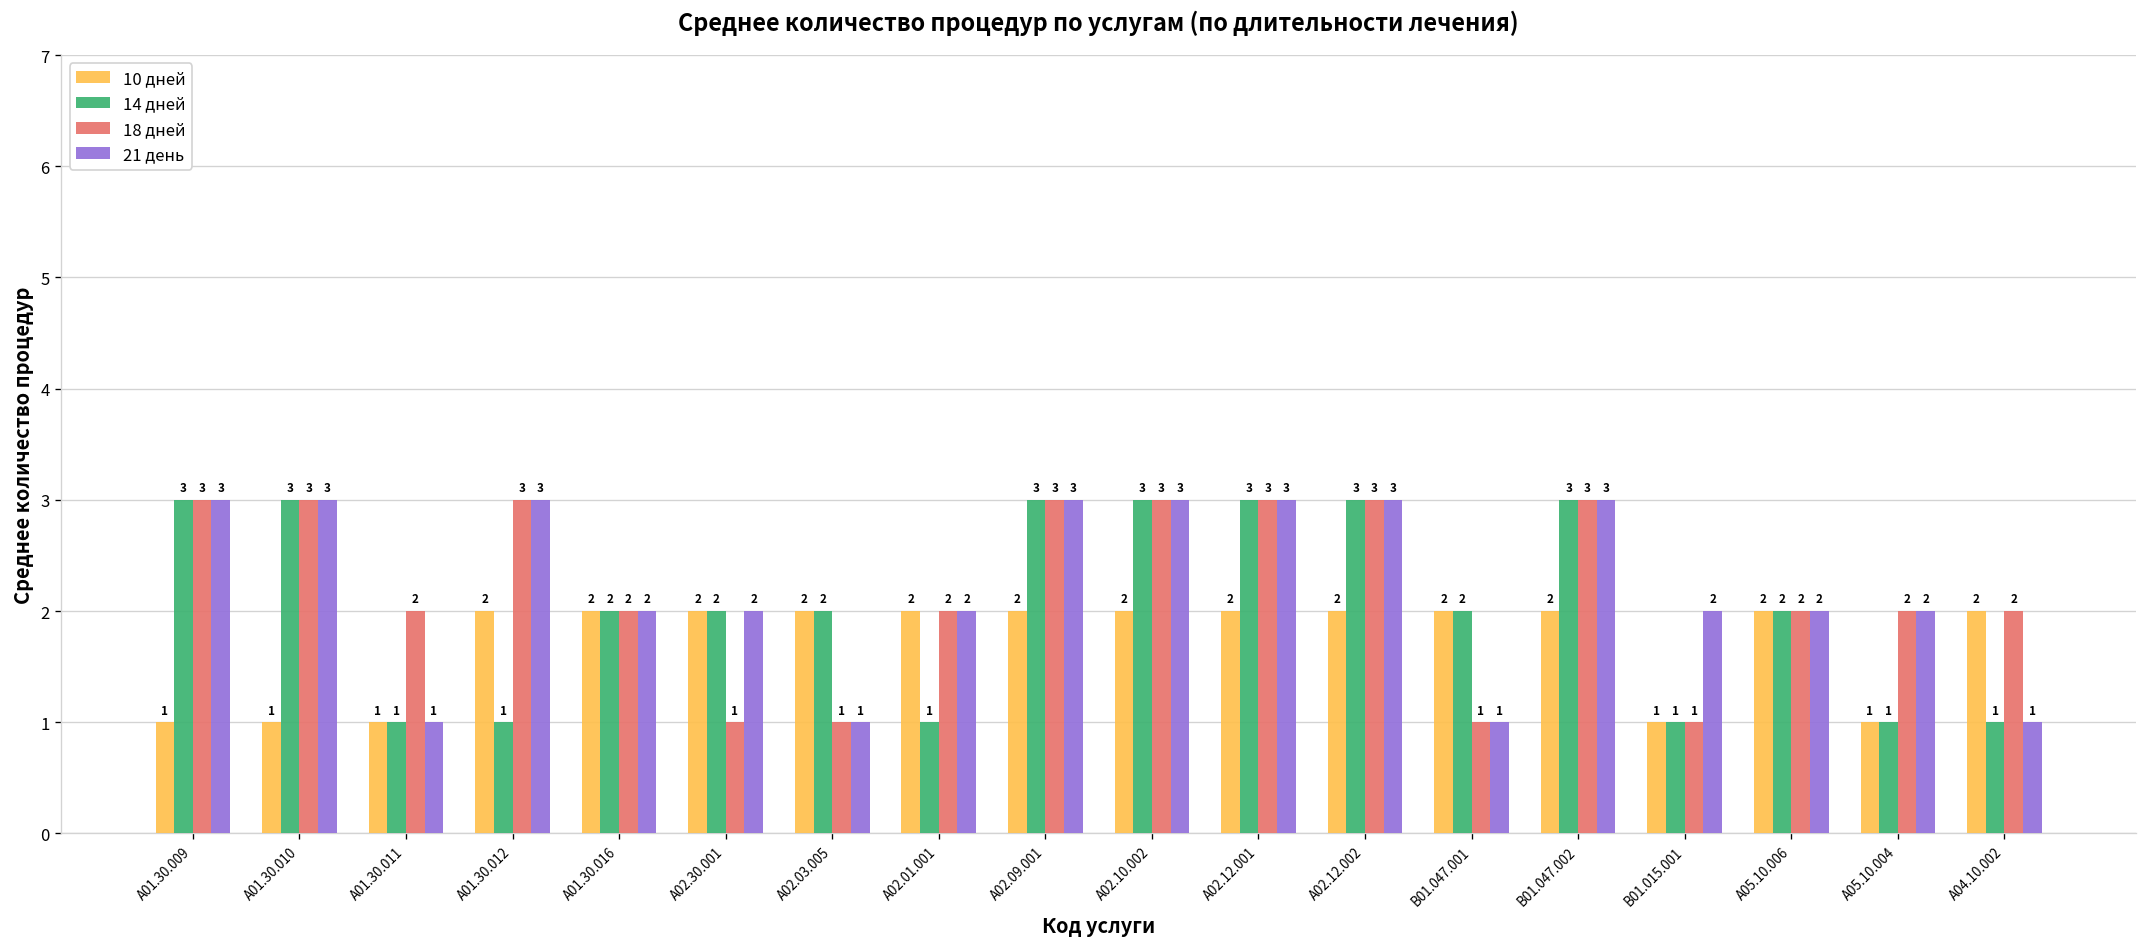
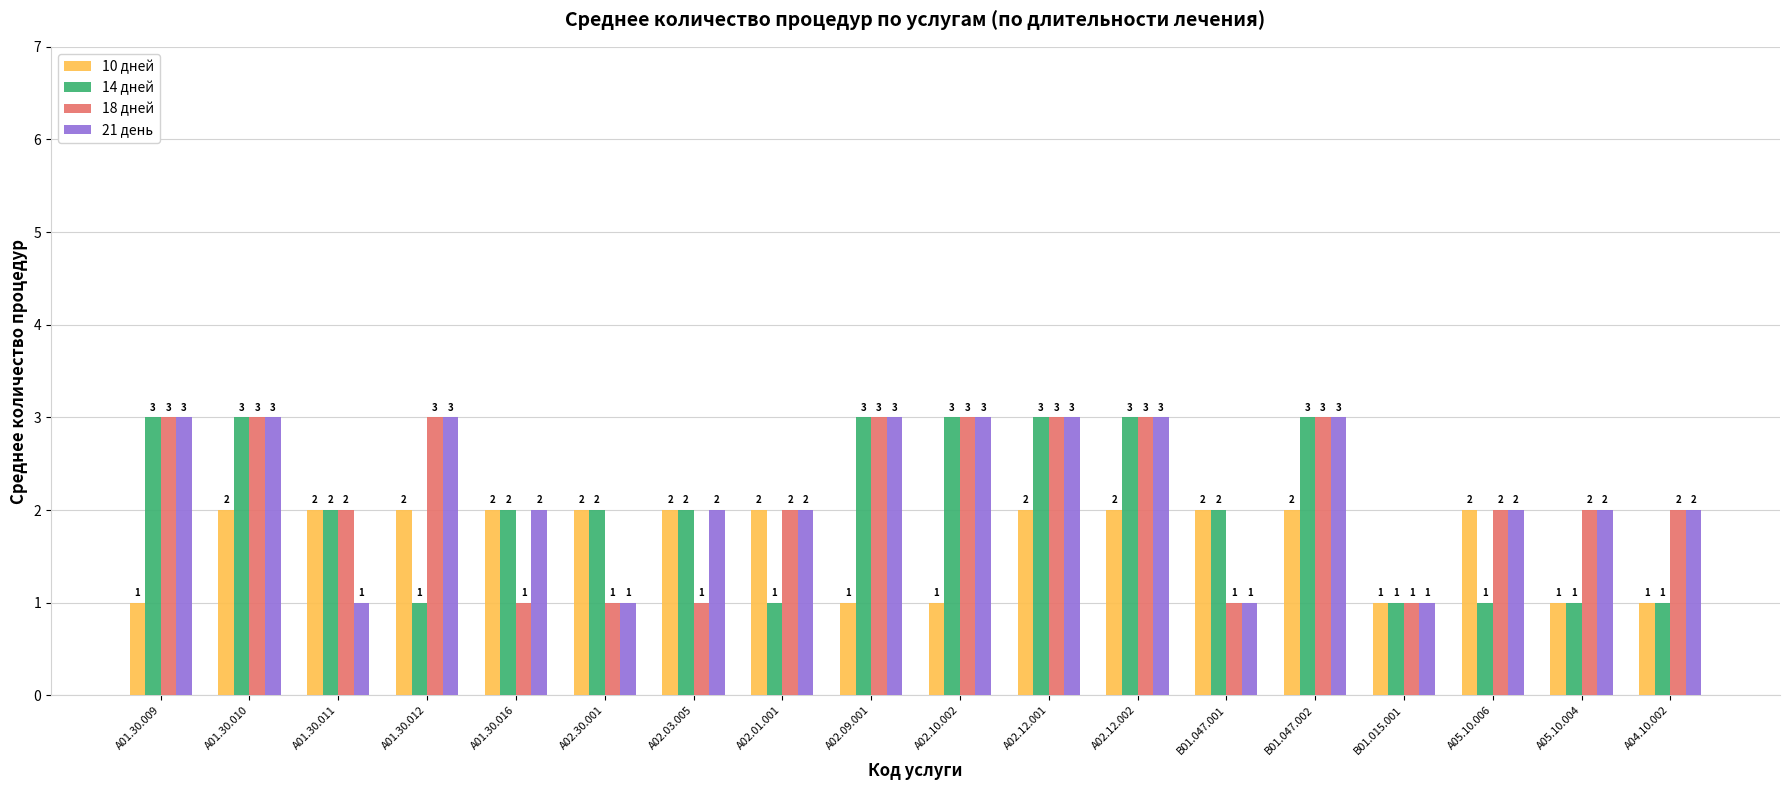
10 дней, A01.30.010: 1 -> 2
10 дней, A01.30.011: 1 -> 2
14 дней, A01.30.011: 1 -> 2
18 дней, A01.30.016: 2 -> 1
21 день, A02.30.001: 2 -> 1
21 день, A02.03.005: 1 -> 2
10 дней, А02.09.001: 2 -> 1
10 дней, А02.10.002: 2 -> 1
21 день, B01.015.001: 2 -> 1
14 дней, А05.10.006: 2 -> 1
10 дней, А04.10.002: 2 -> 1
21 день, А04.10.002: 1 -> 2
